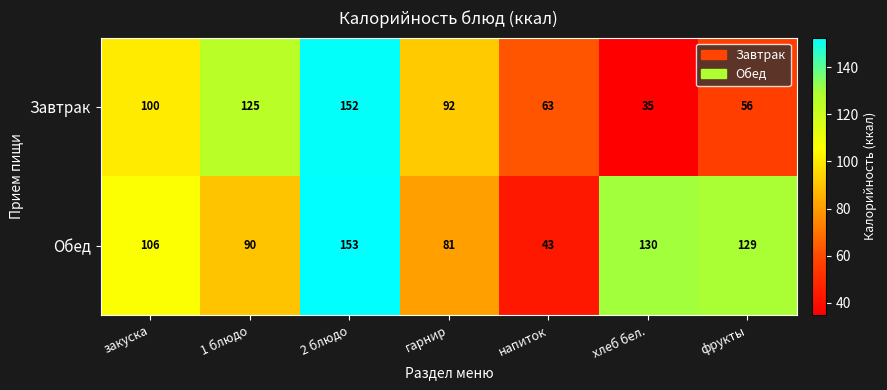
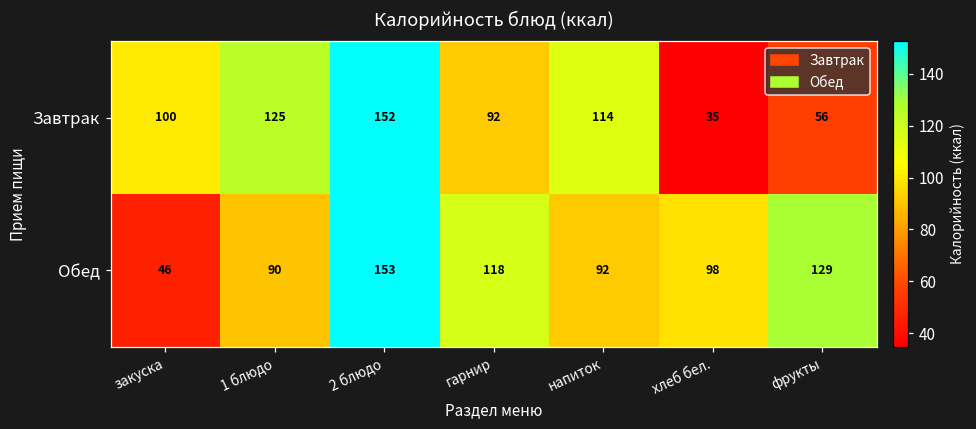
Завтрак, напиток: 63 -> 114
Обед, закуска: 106 -> 46
Обед, гарнир: 81 -> 118
Обед, напиток: 43 -> 92
Обед, хлеб бел.: 130 -> 98
